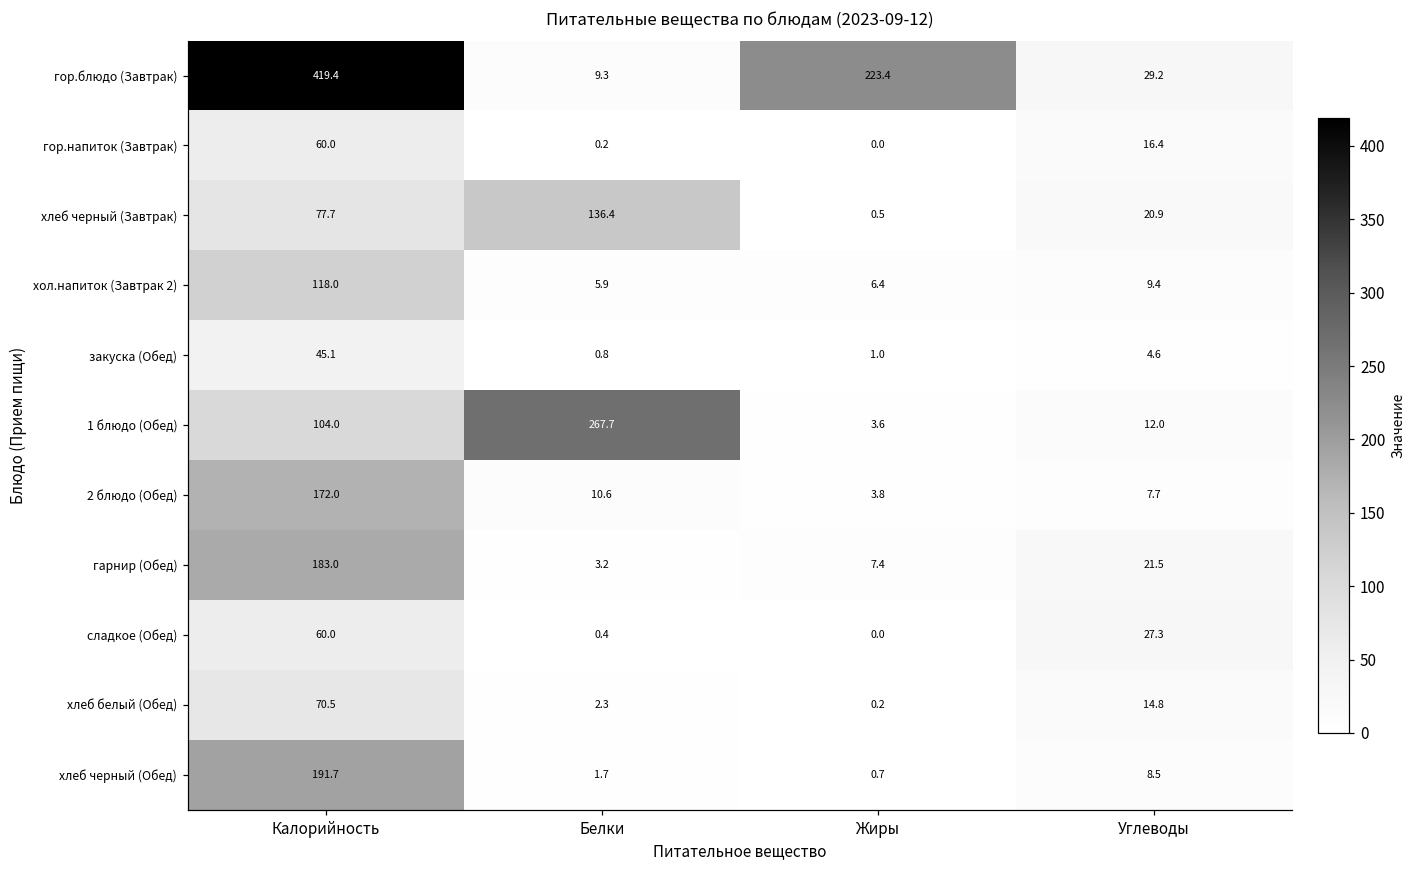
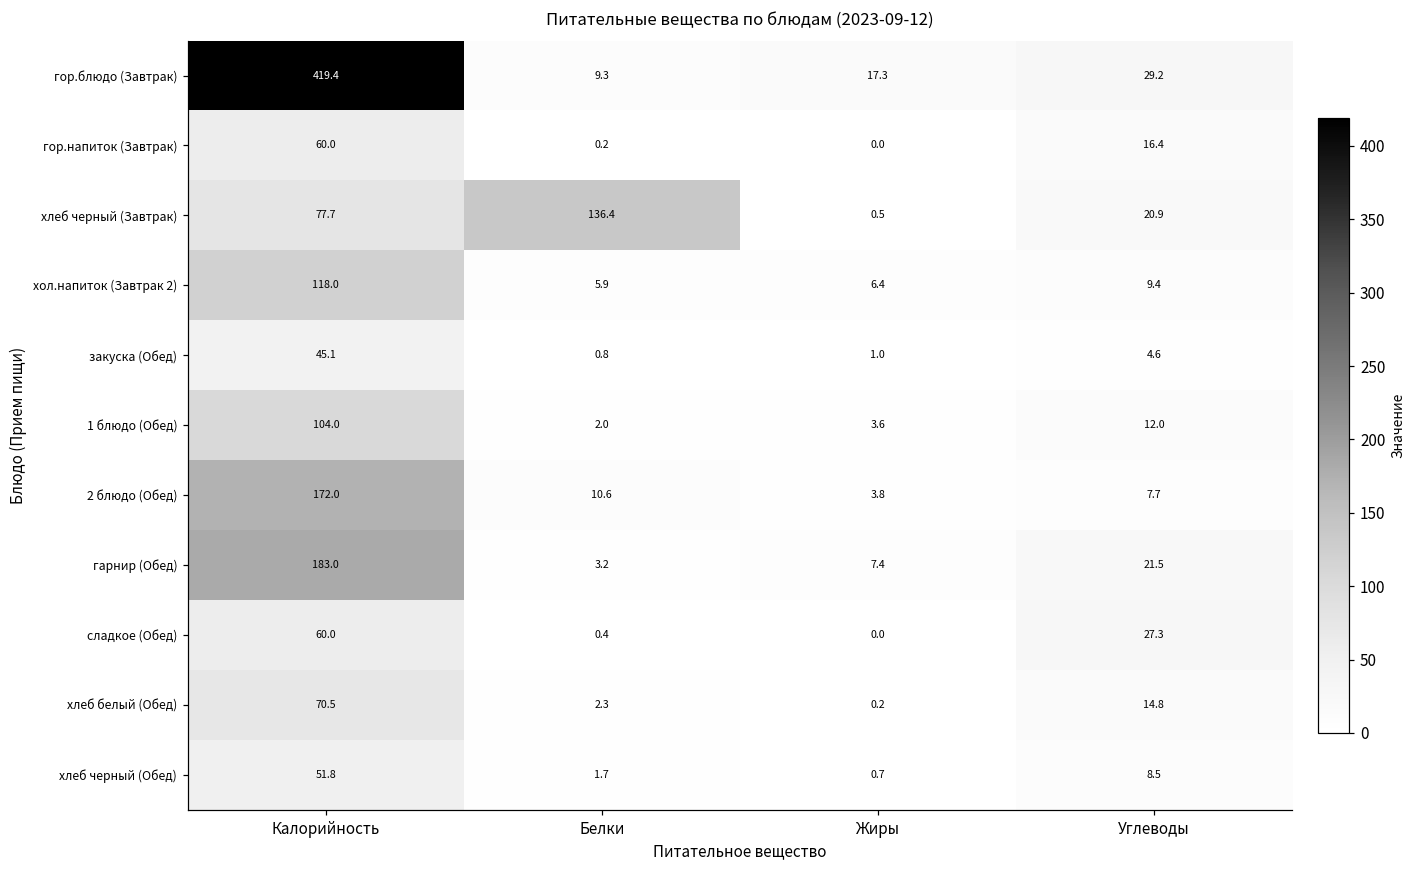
гор.блюдо (Завтрак), Жиры: 223.4 -> 17.3
1 блюдо (Обед), Белки: 267.7 -> 2.0
хлеб черный (Обед), Калорийность: 191.7 -> 51.8
